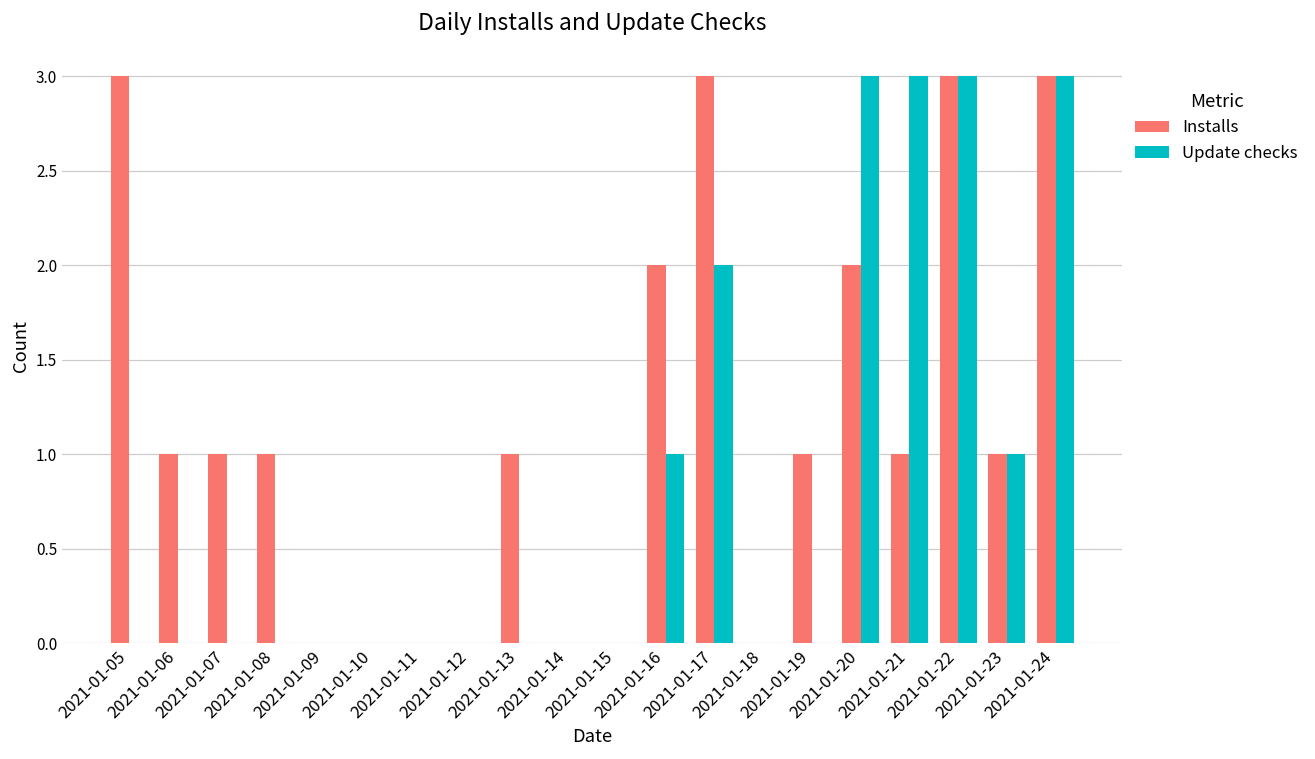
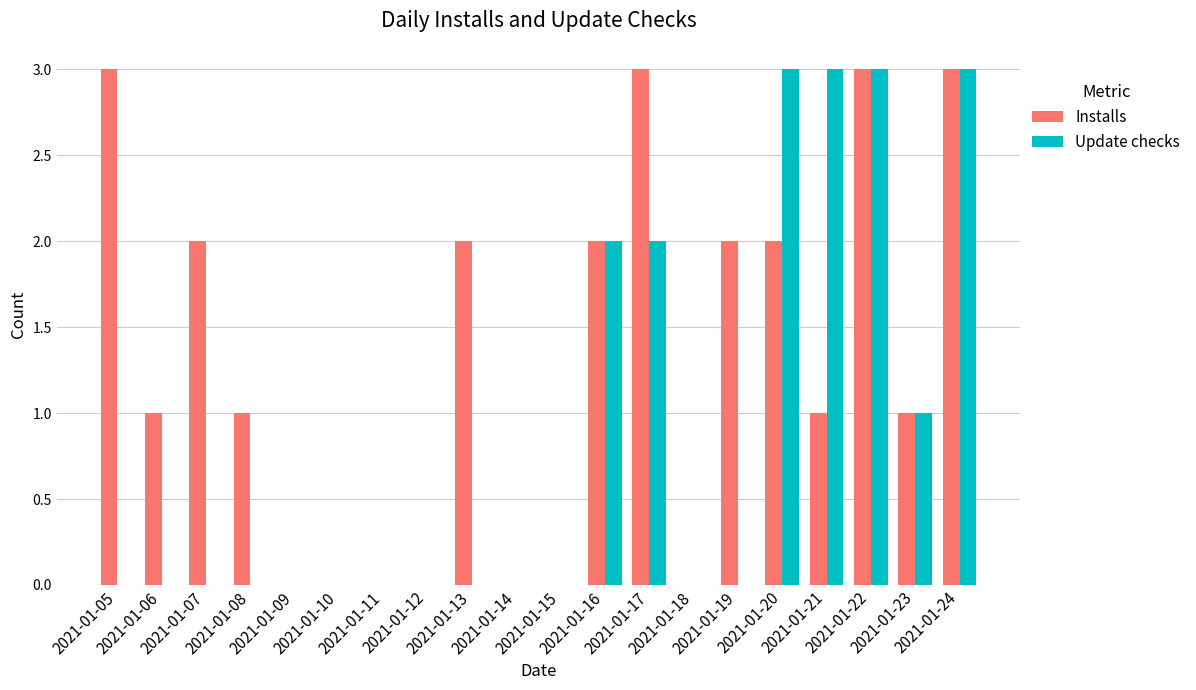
Installs, 2021-01-07: 1 -> 2
Installs, 2021-01-13: 1 -> 2
Update checks, 2021-01-16: 1 -> 2
Installs, 2021-01-19: 1 -> 2
